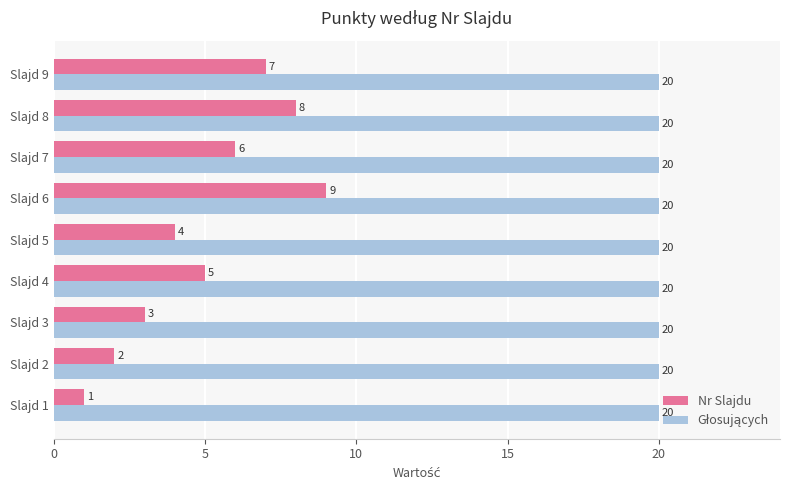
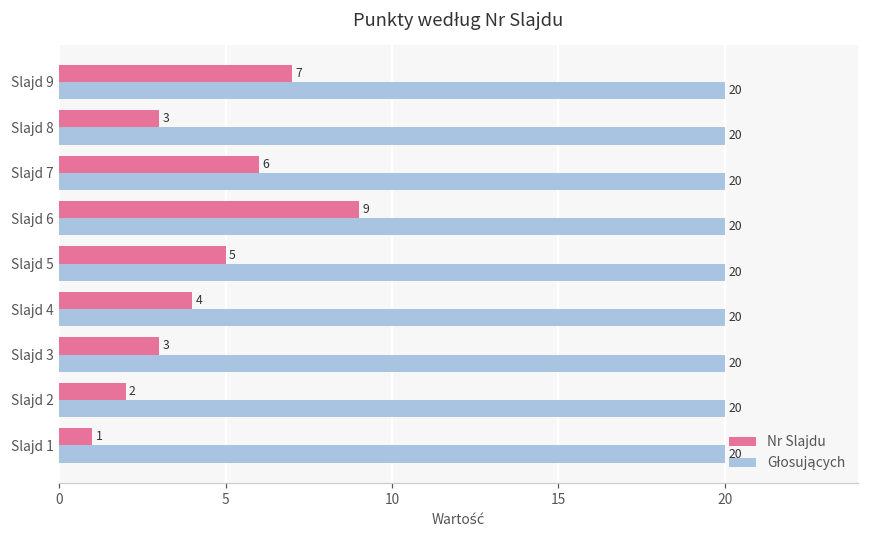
Nr Slajdu, Slajd 8: 8 -> 3
Nr Slajdu, Slajd 5: 4 -> 5
Nr Slajdu, Slajd 4: 5 -> 4
